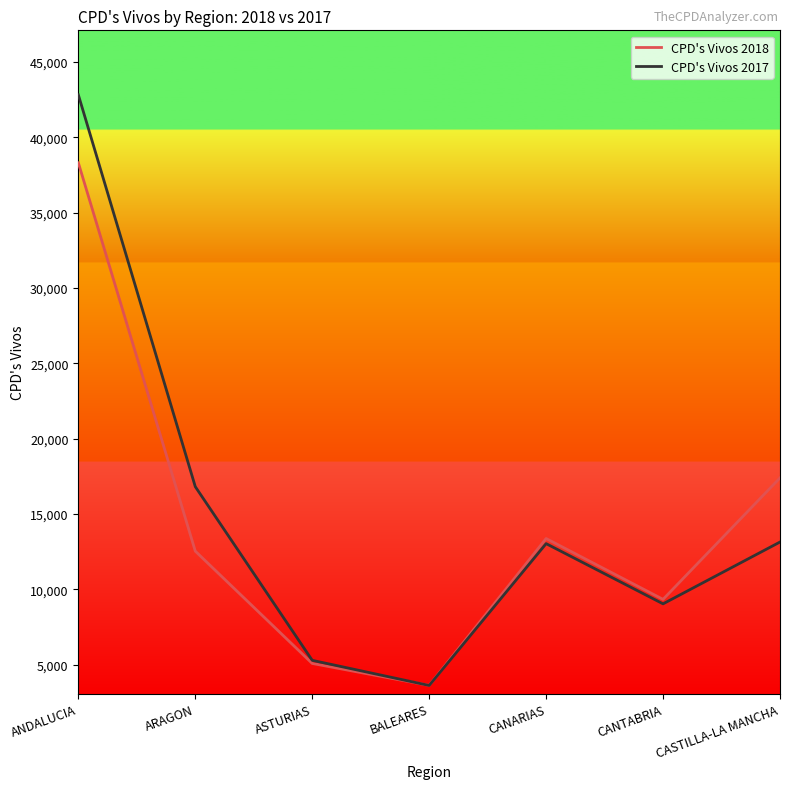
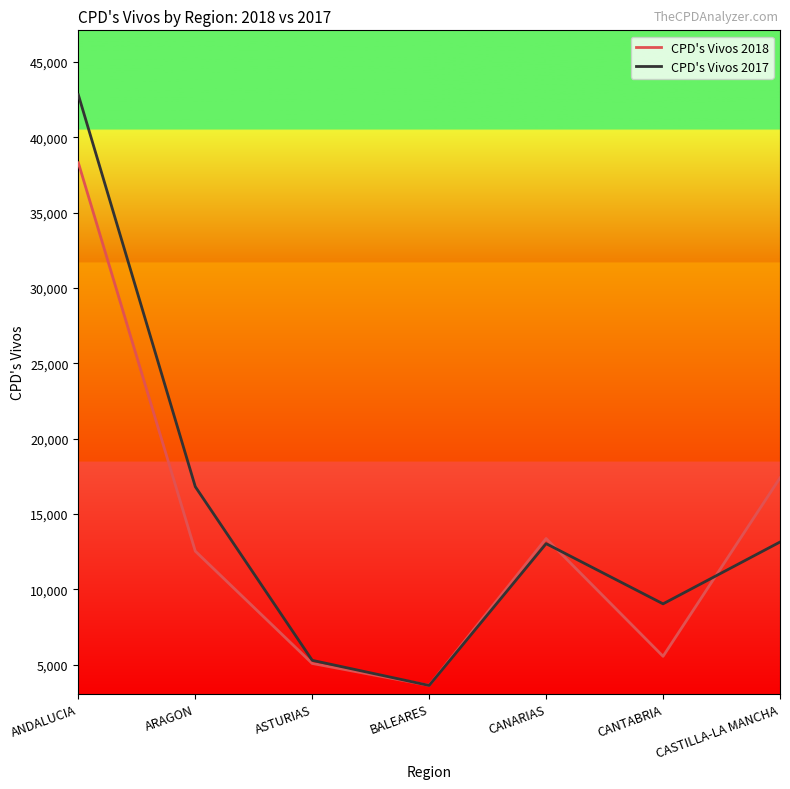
CPD's Vivos 2018, CANTABRIA: 9,300 -> 5,600
